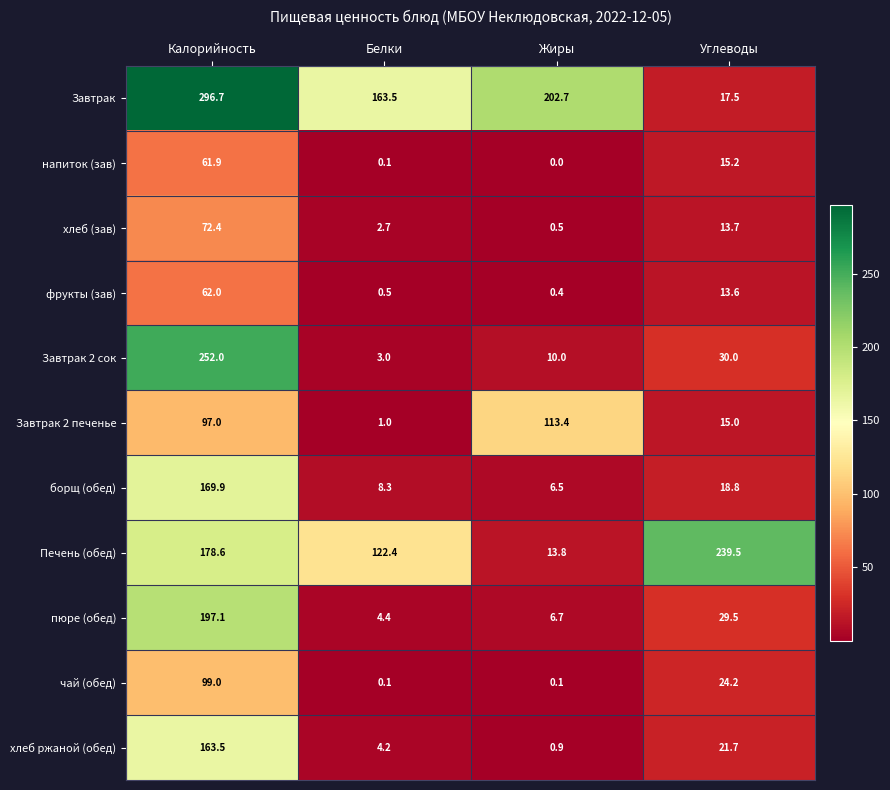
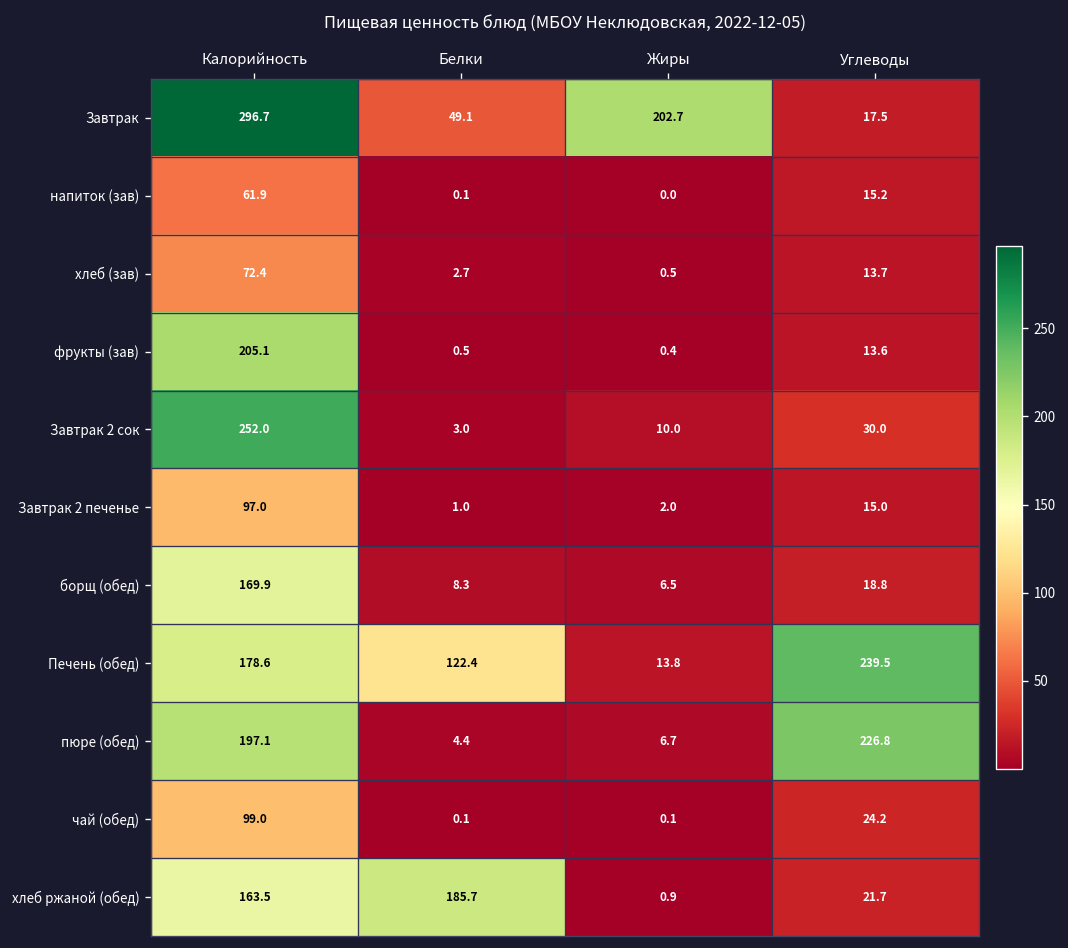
Завтрак, Белки: 163.5 -> 49.1
фрукты (зав), Калорийность: 62.0 -> 205.1
Завтрак 2 печенье, Жиры: 113.4 -> 2.0
пюре (обед), Углеводы: 29.5 -> 226.8
хлеб ржаной (обед), Белки: 4.2 -> 185.7
